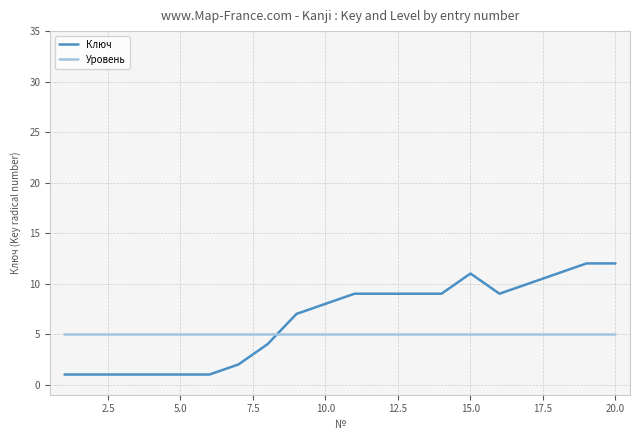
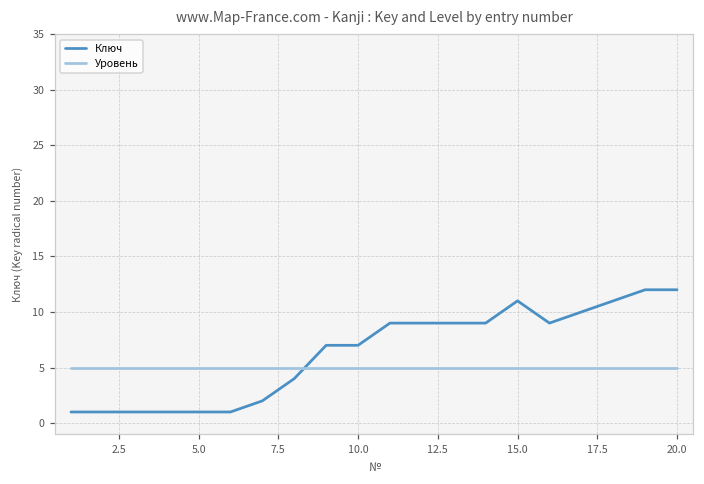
Ключ, 10.0: 8 -> 7
